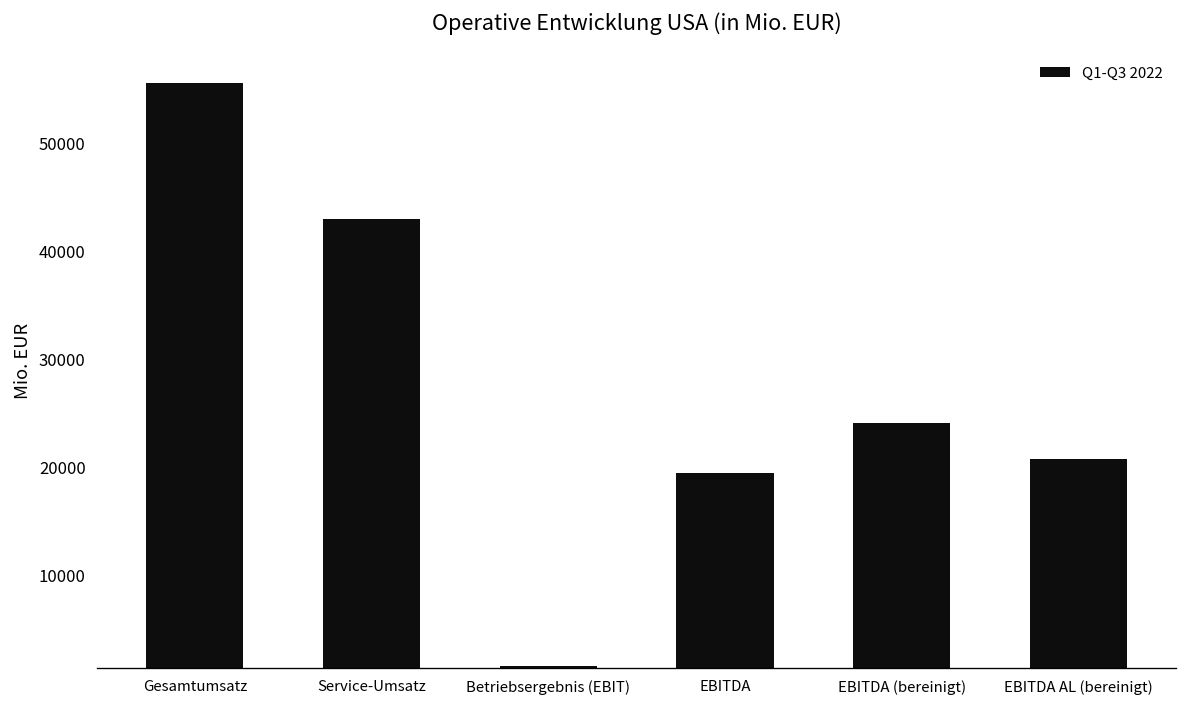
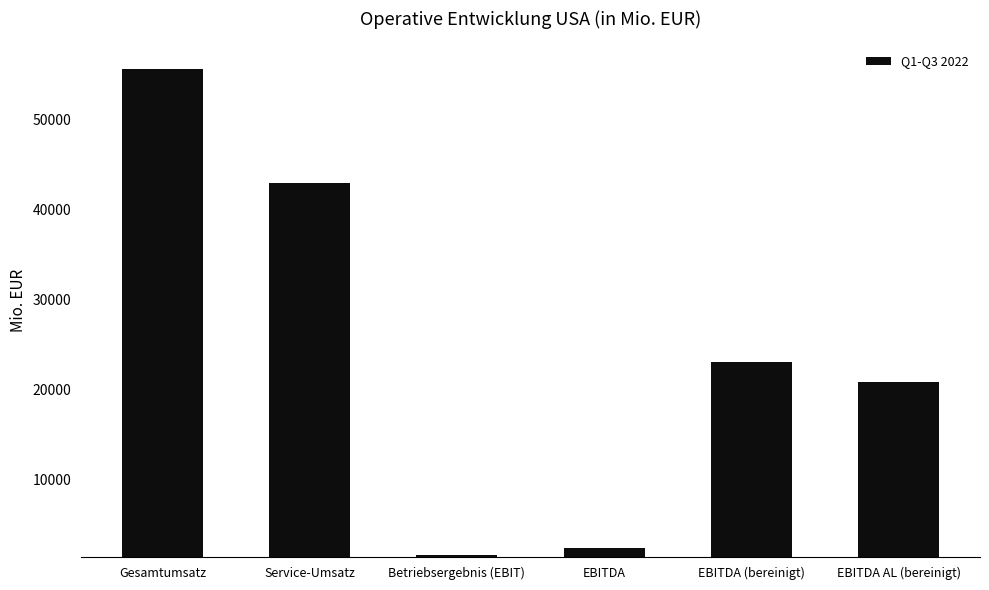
EBITDA: 19000 -> 2000
EBITDA (bereinigt): 24000 -> 23000
